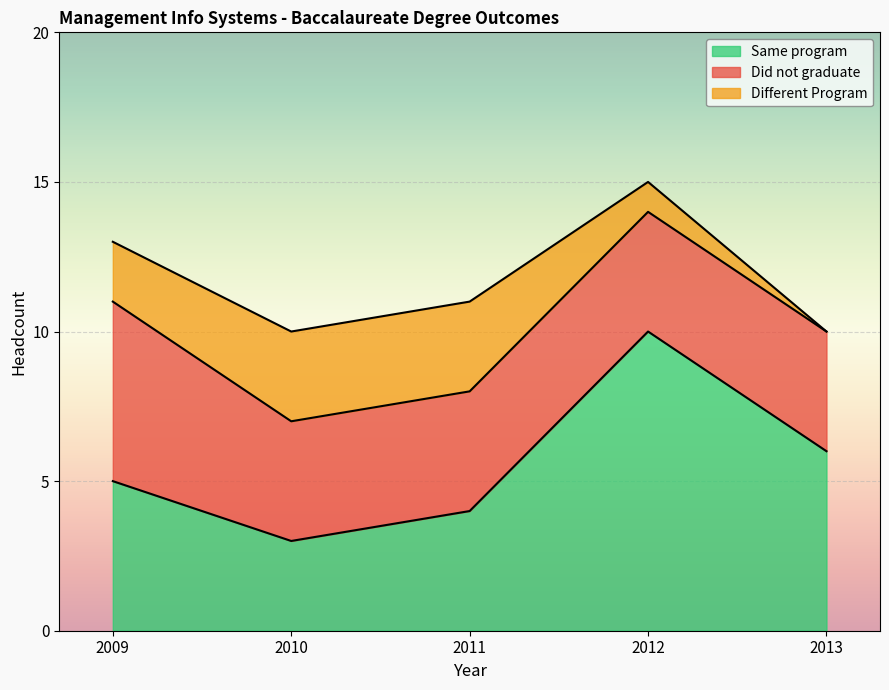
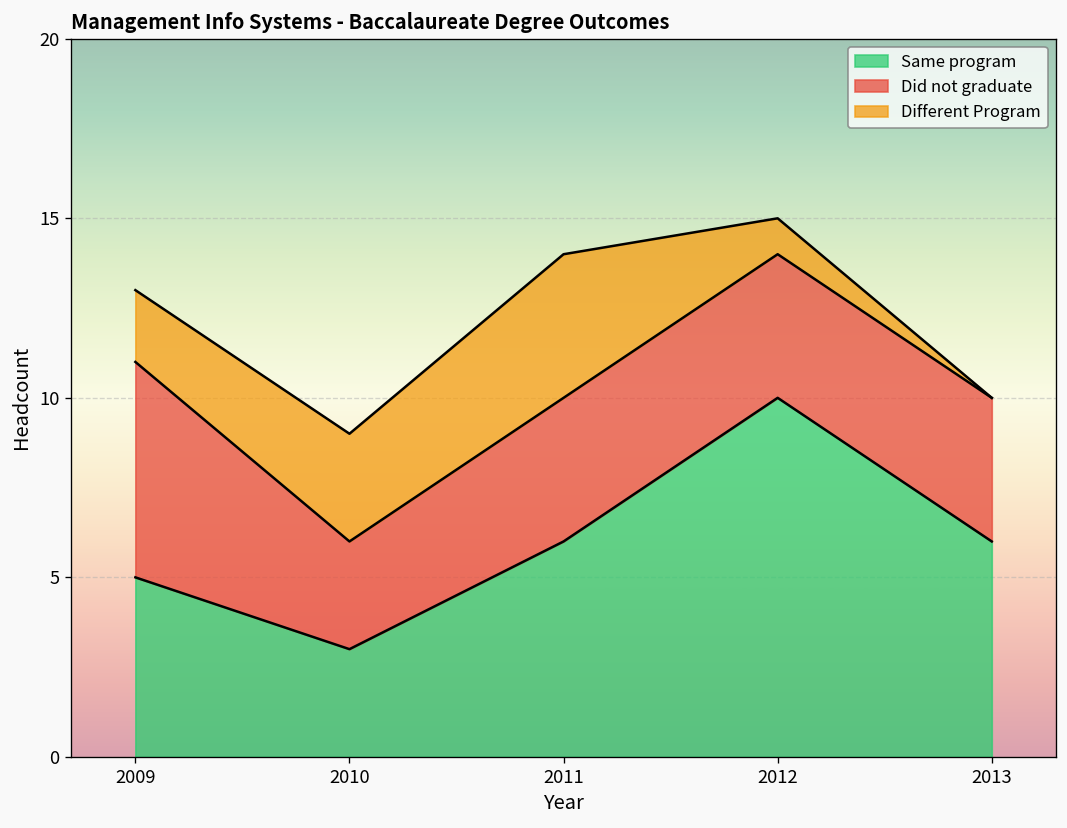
Did not graduate, 2010: 4 -> 3
Same program, 2011: 4 -> 6
Different Program, 2011: 3 -> 4
